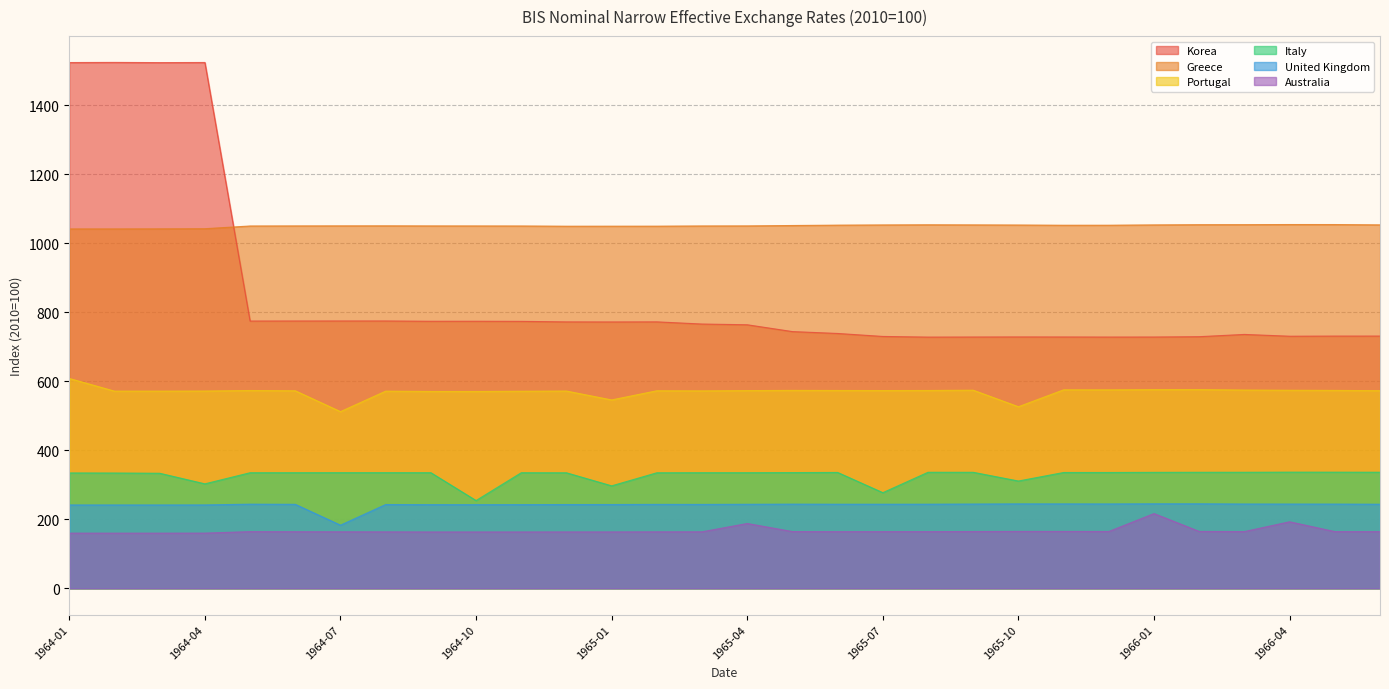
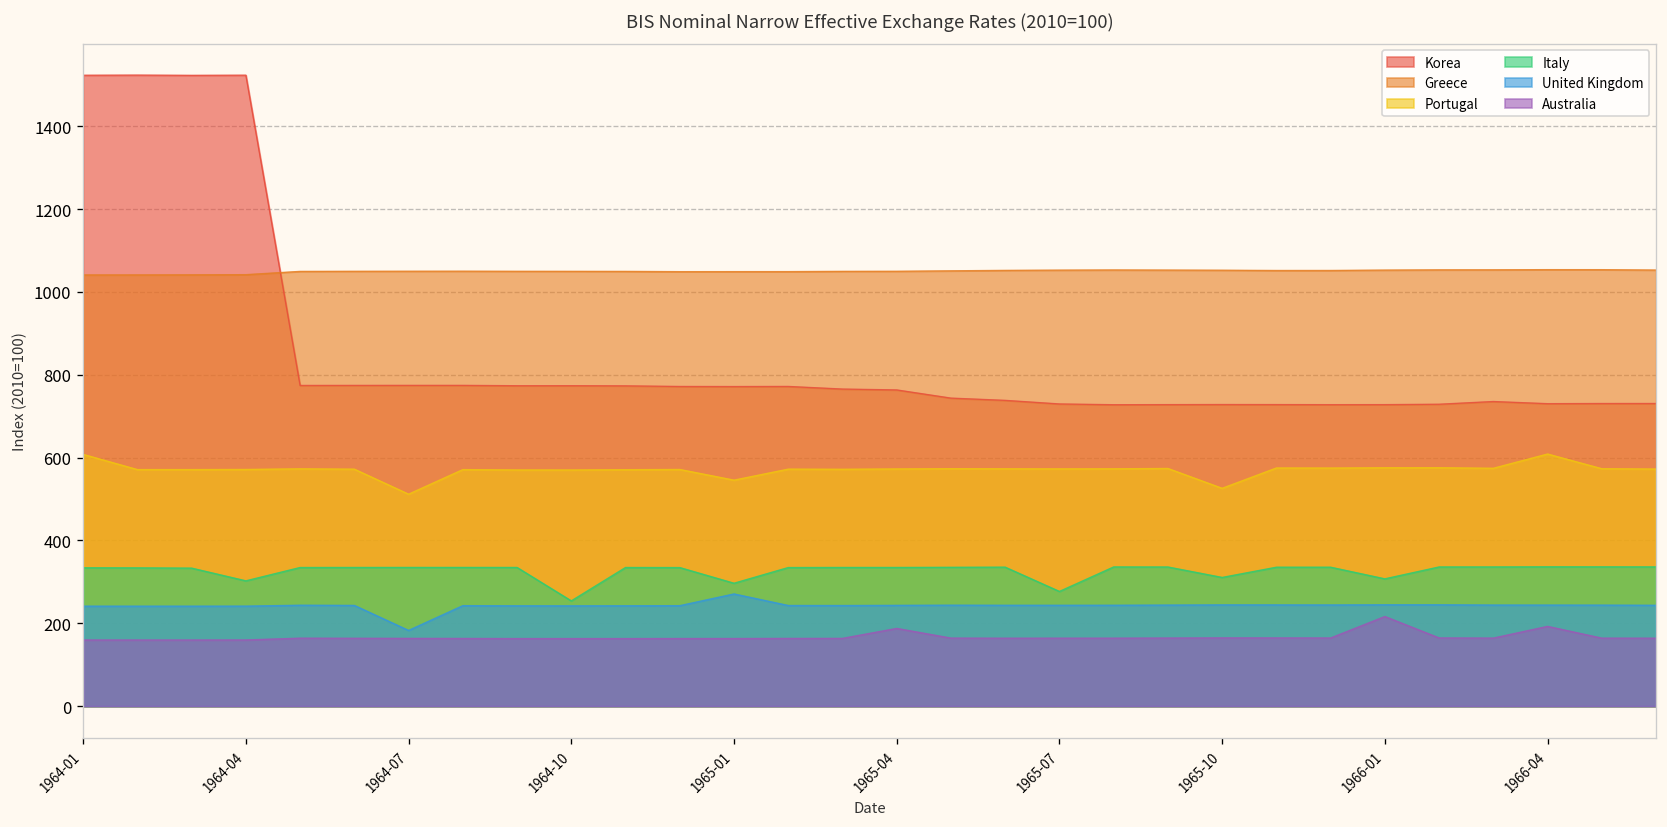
United Kingdom, 1965-01: 240 -> 270
Italy, 1966-01: 340 -> 310
Portugal, 1966-04: 570 -> 610
